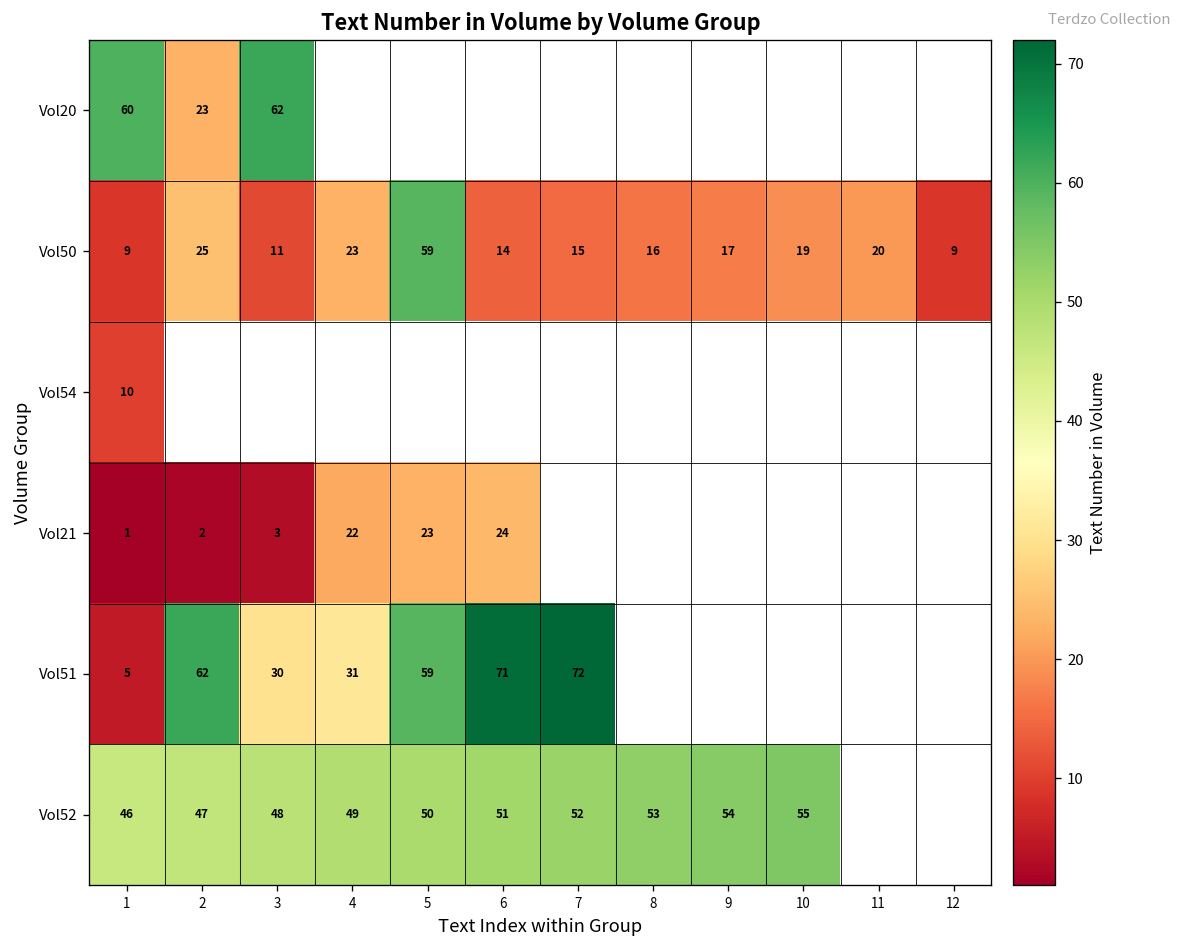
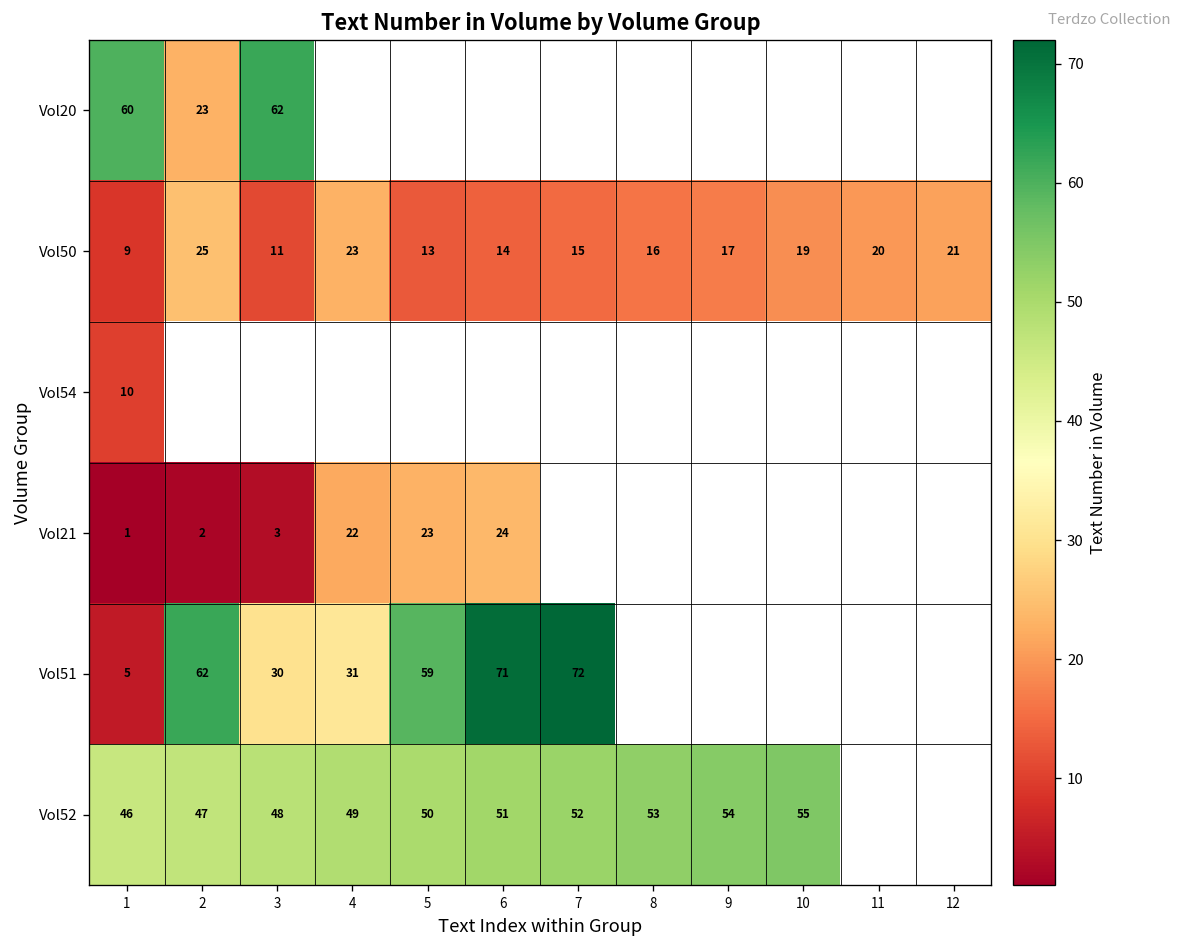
Vol50, 5: 59 -> 13
Vol50, 12: 9 -> 21
